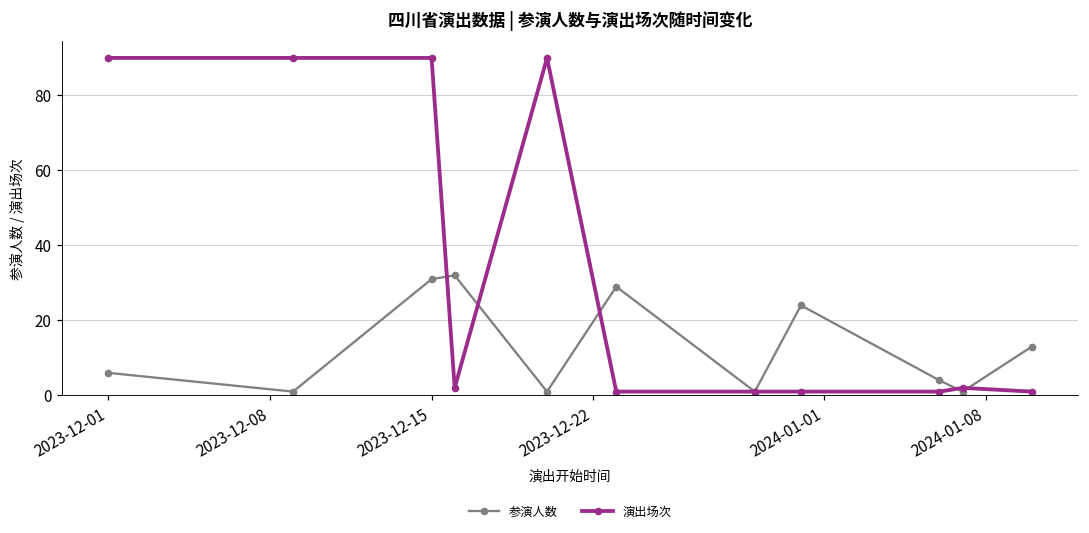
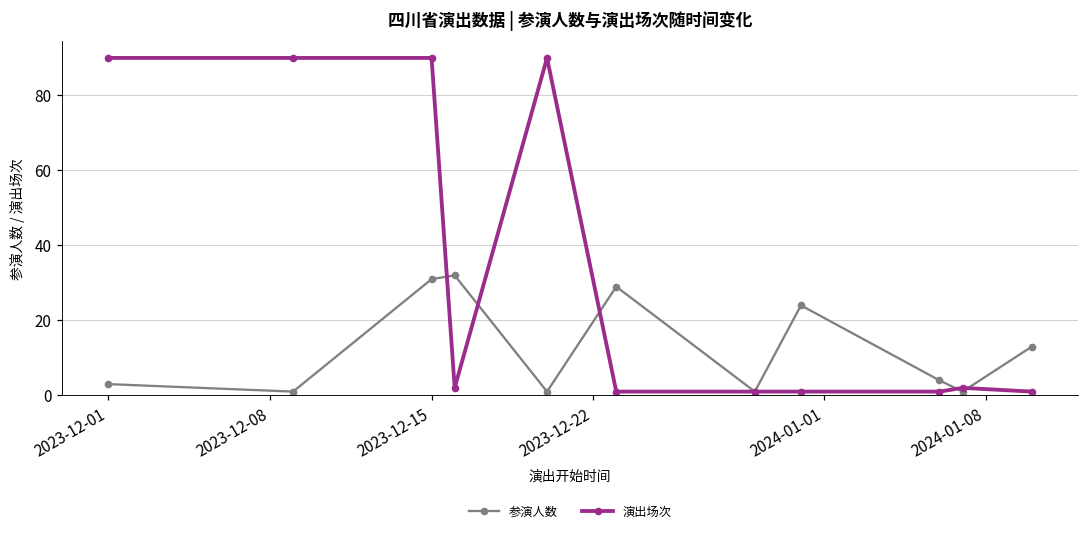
参演人数, 2023-12-01: 6 -> 3
